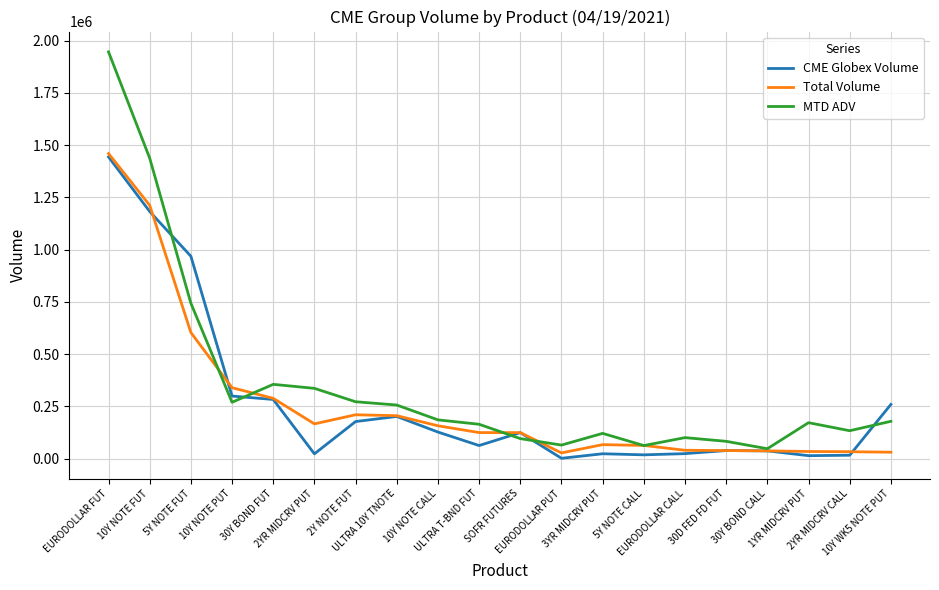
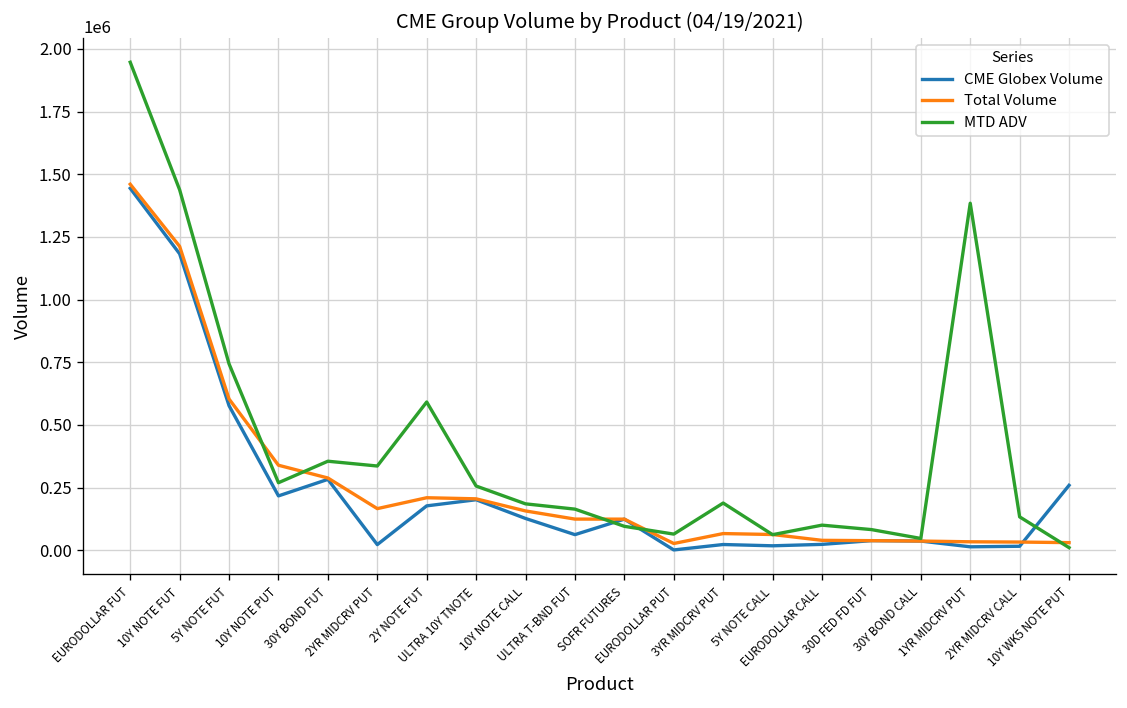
CME Globex Volume, 5Y NOTE FUT: 970000 -> 580000
CME Globex Volume, 10Y NOTE PUT: 300000 -> 220000
MTD ADV, 2Y NOTE FUT: 270000 -> 590000
MTD ADV, 3YR MIDCRV PUT: 120000 -> 190000
MTD ADV, 1YR MIDCRV PUT: 170000 -> 1380000
MTD ADV, 10Y WK5 NOTE PUT: 180000 -> 10000
